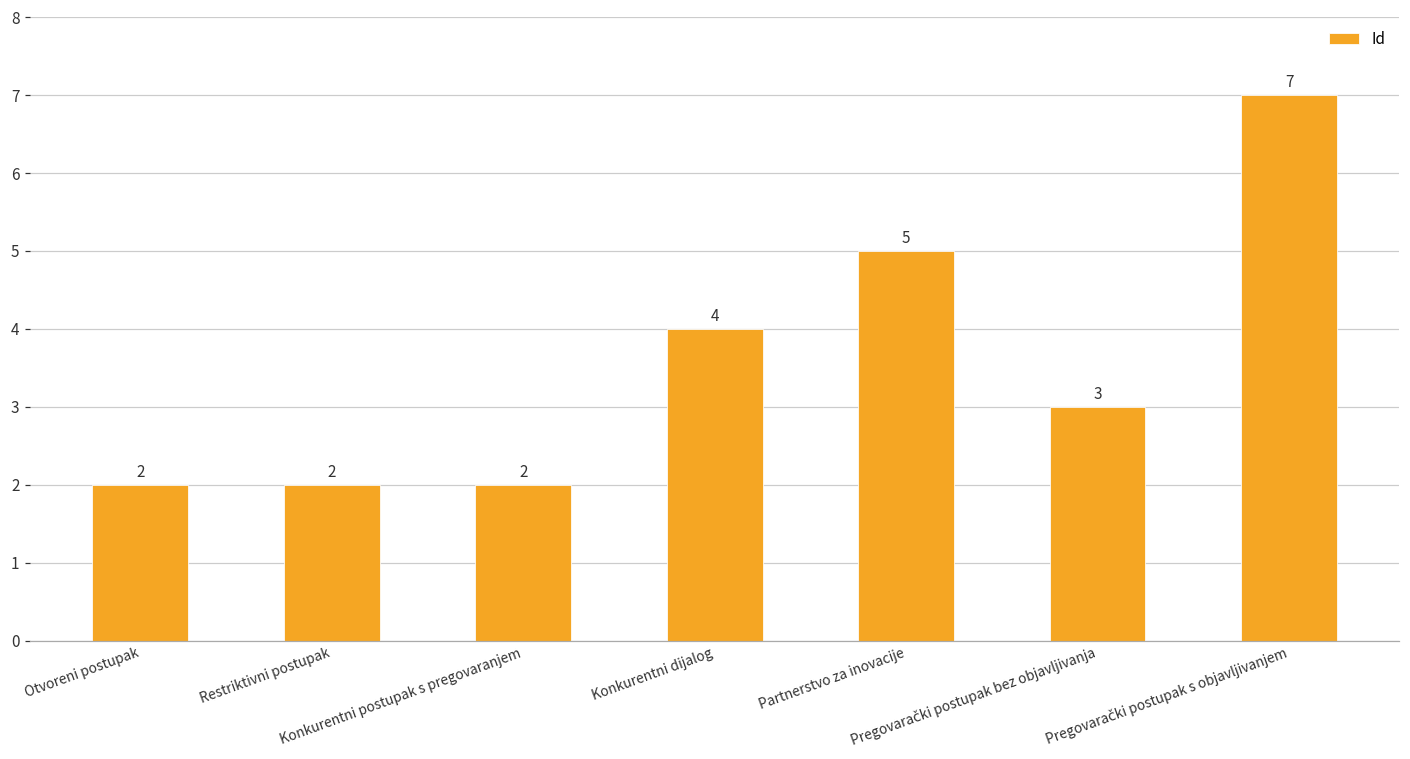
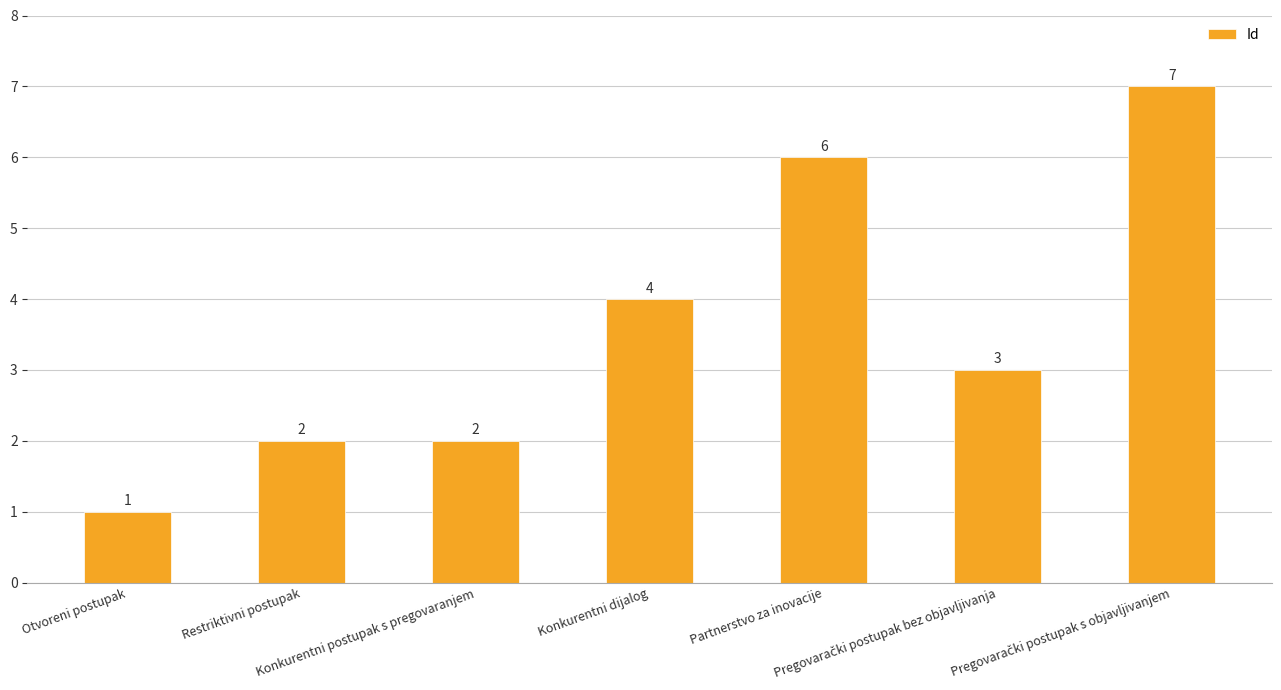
Otvoreni postupak: 2 -> 1
Partnerstvo za inovacije: 5 -> 6
